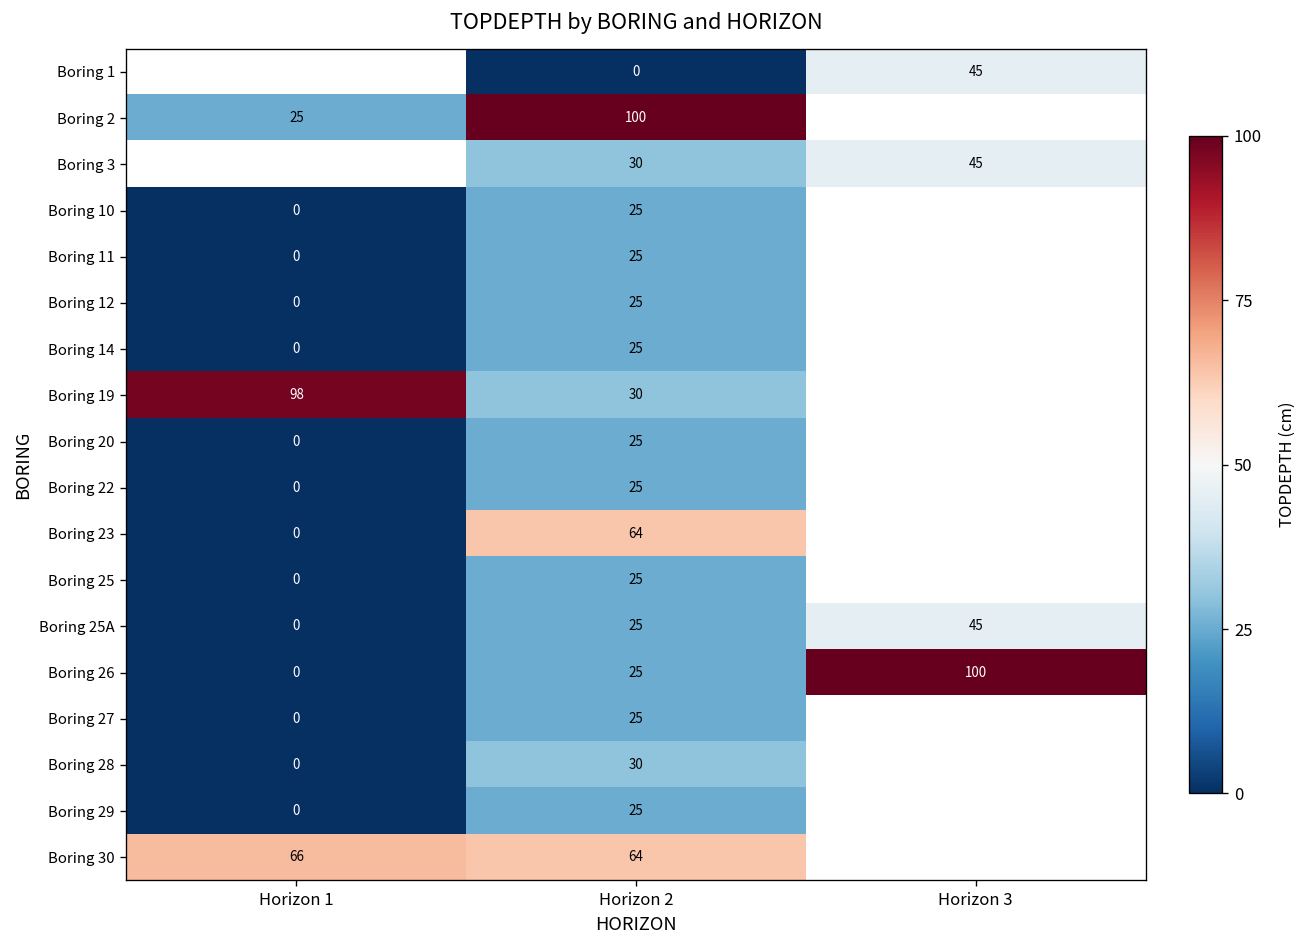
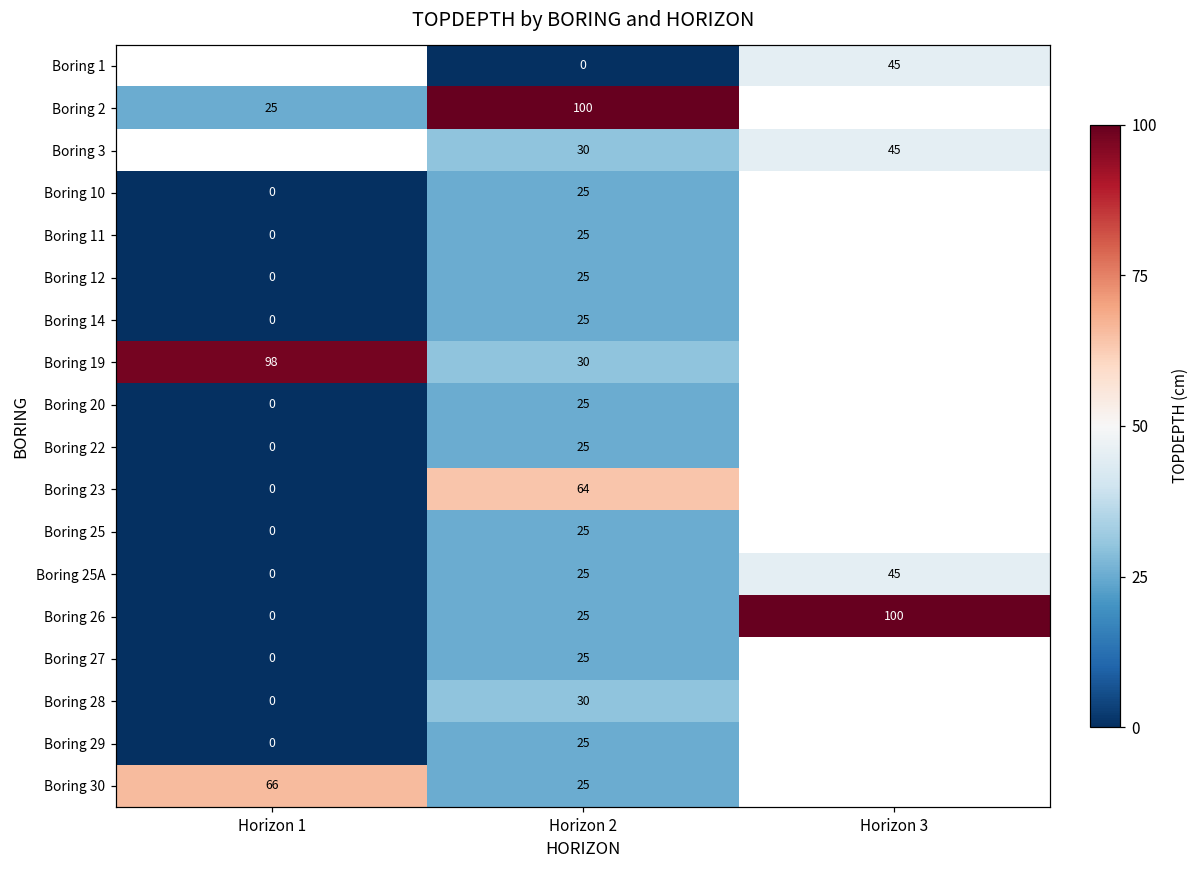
Boring 30, Horizon 2: 64 -> 25
